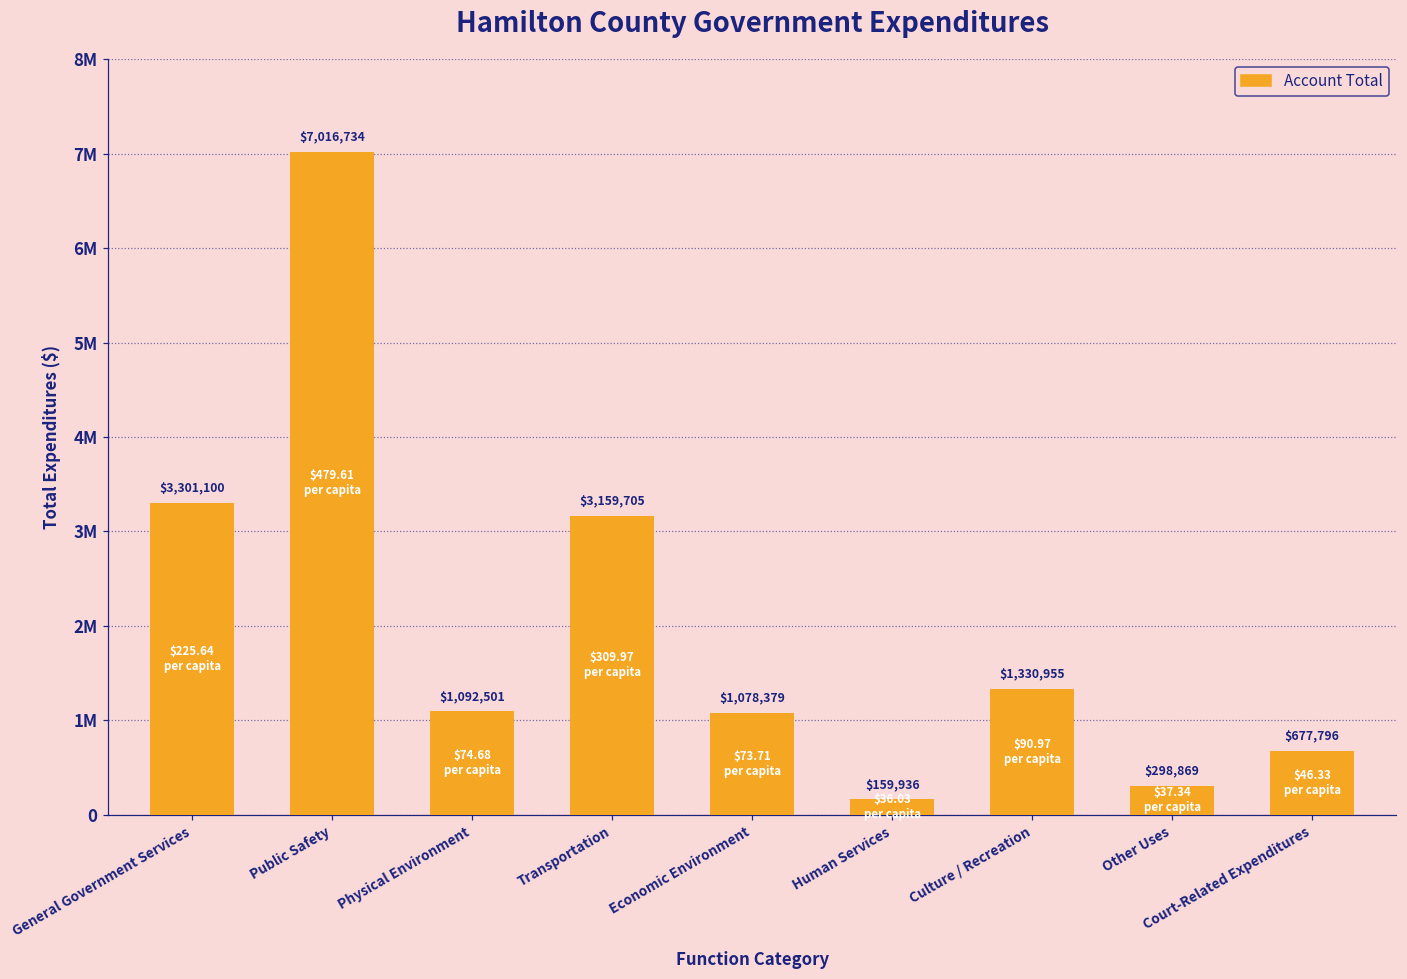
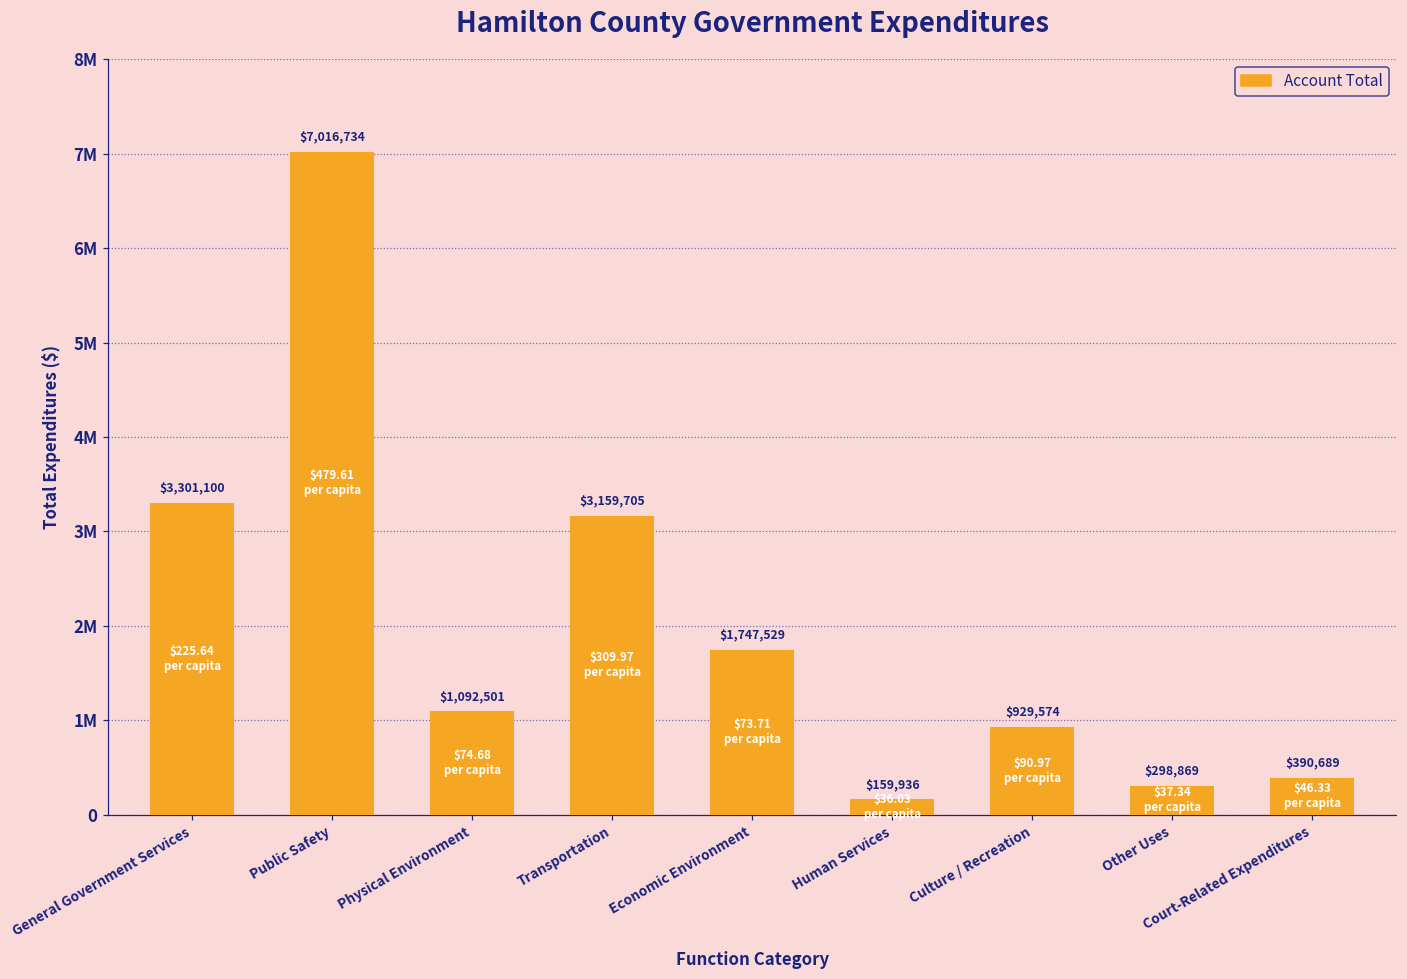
Economic Environment: $1,078,379 -> $1,747,529
Culture / Recreation: $1,330,955 -> $929,574
Court-Related Expenditures: $677,796 -> $390,689
